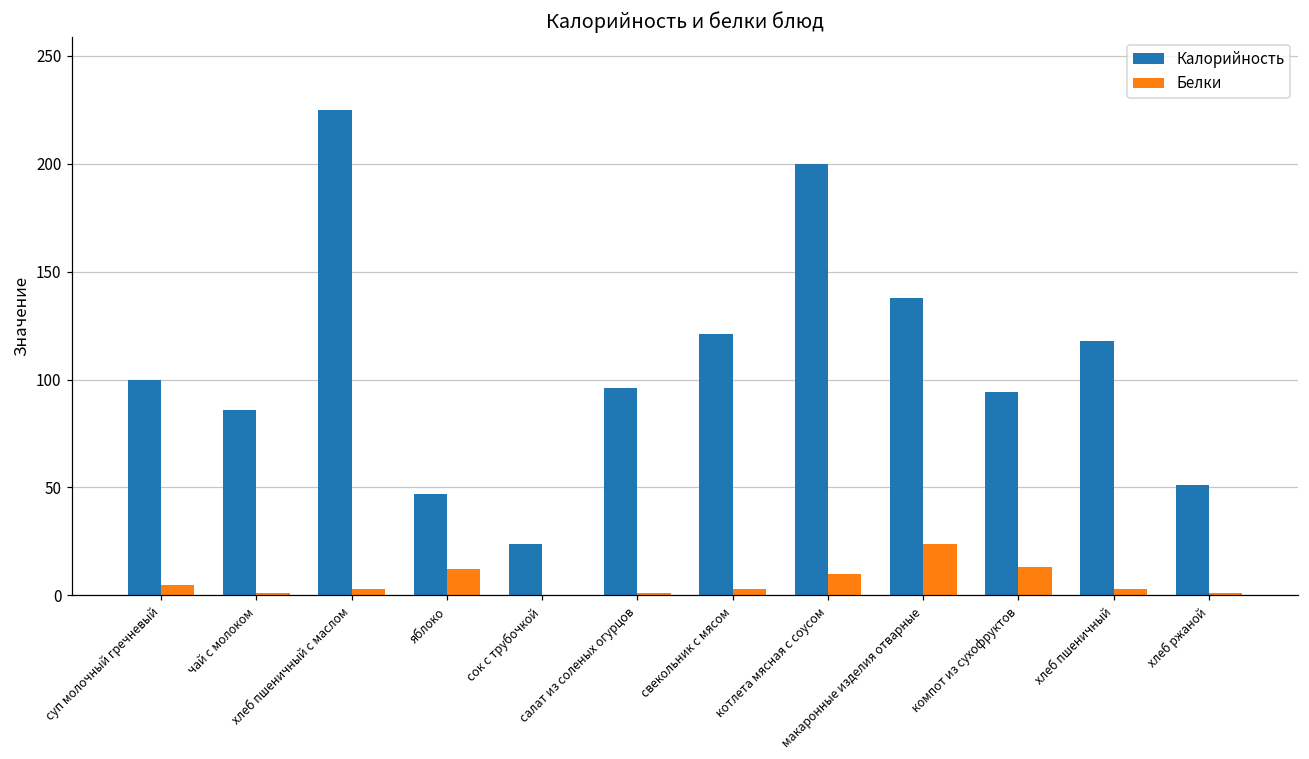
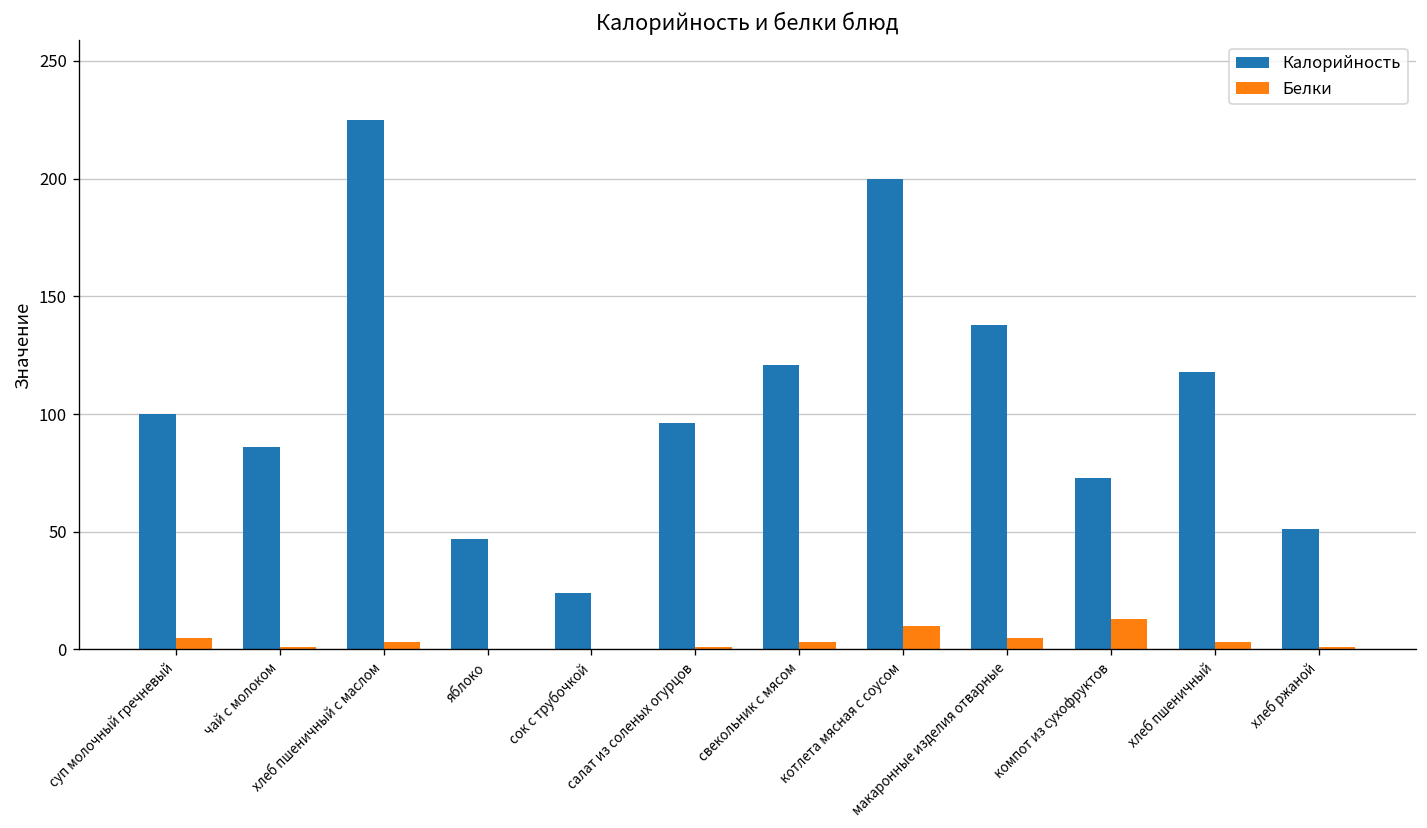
Белки, яблоко: 12 -> 0
Белки, макаронные изделия отварные: 24 -> 5
Калорийность, компот из сухофруктов: 94 -> 73
